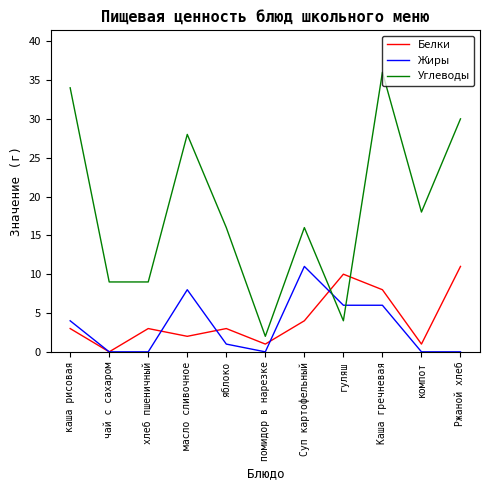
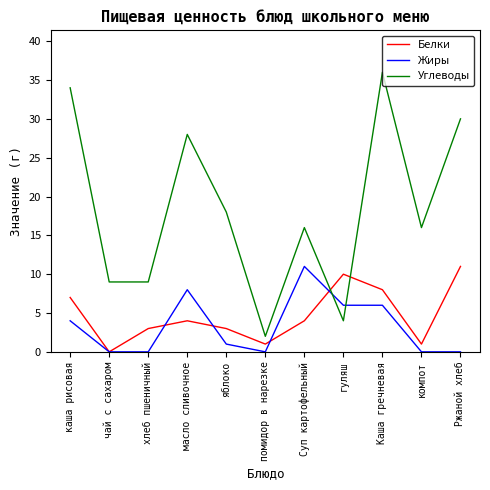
Белки, каша рисовая: 3 -> 7
Белки, масло сливочное: 2 -> 4
Углеводы, яблоко: 16 -> 18
Углеводы, компот: 18 -> 16
